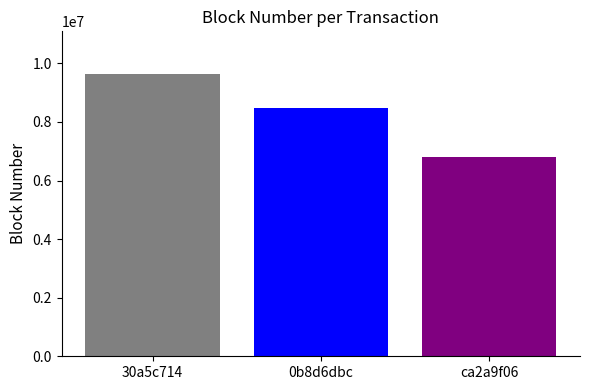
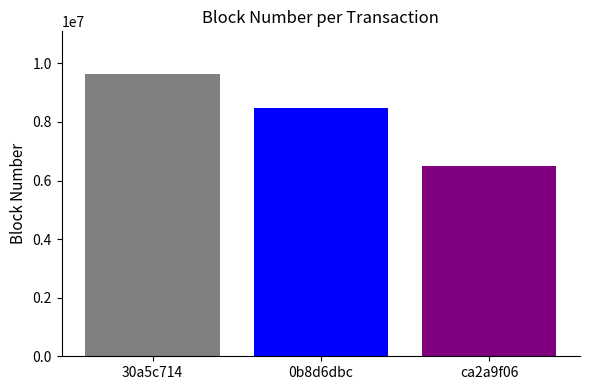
ca2a9f06: 6800000 -> 6500000
